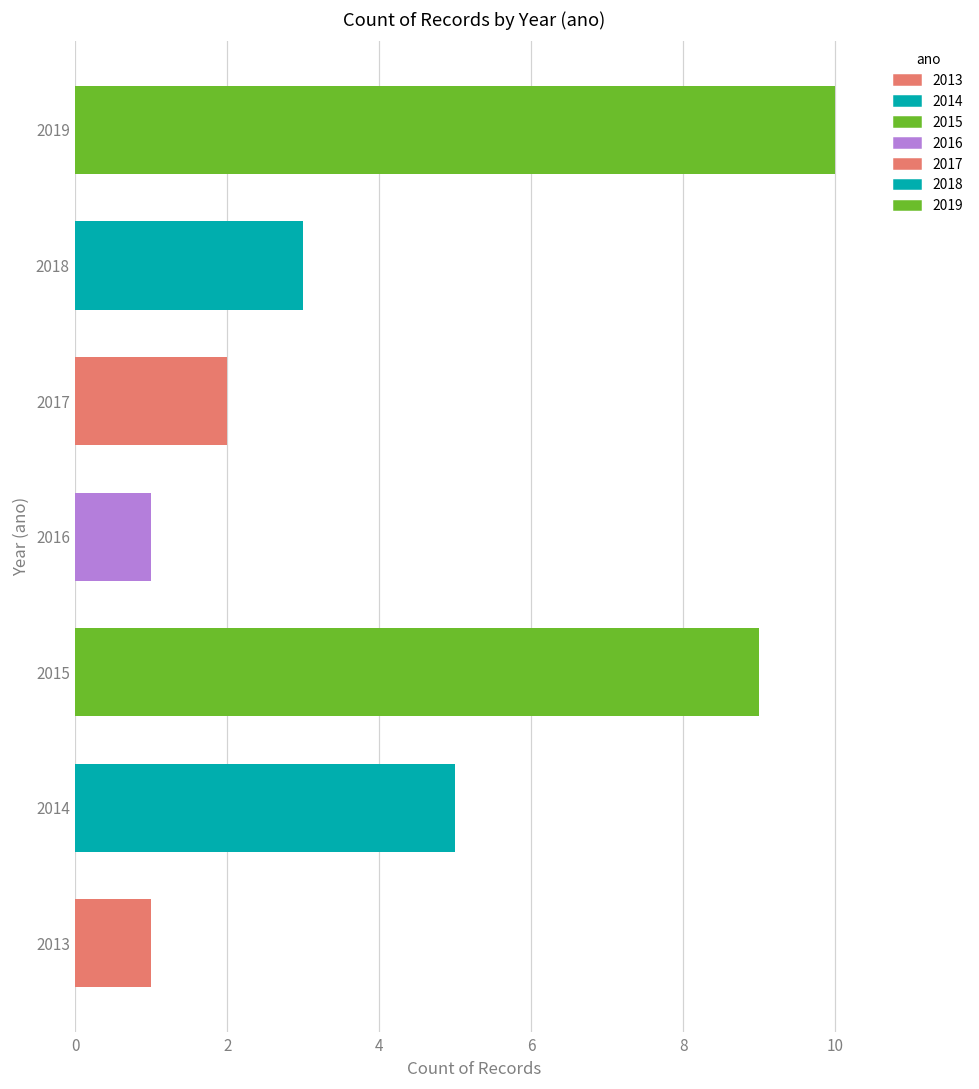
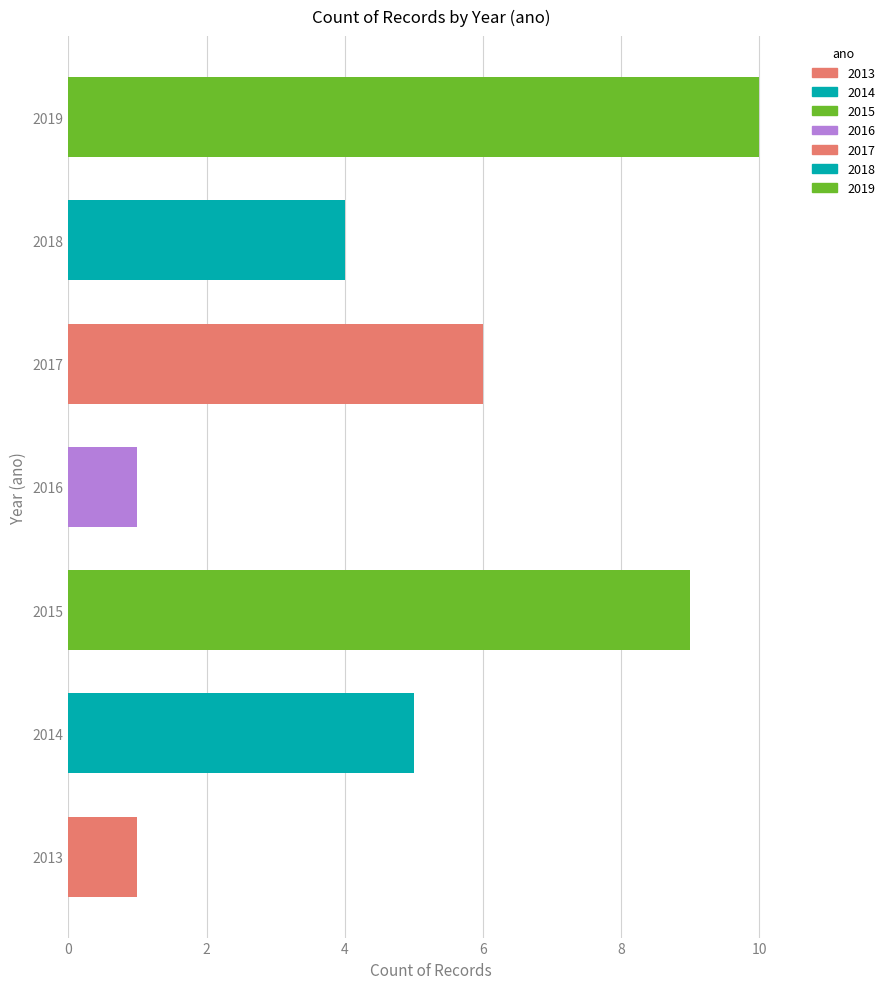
2018: 3 -> 4
2017: 2 -> 6
